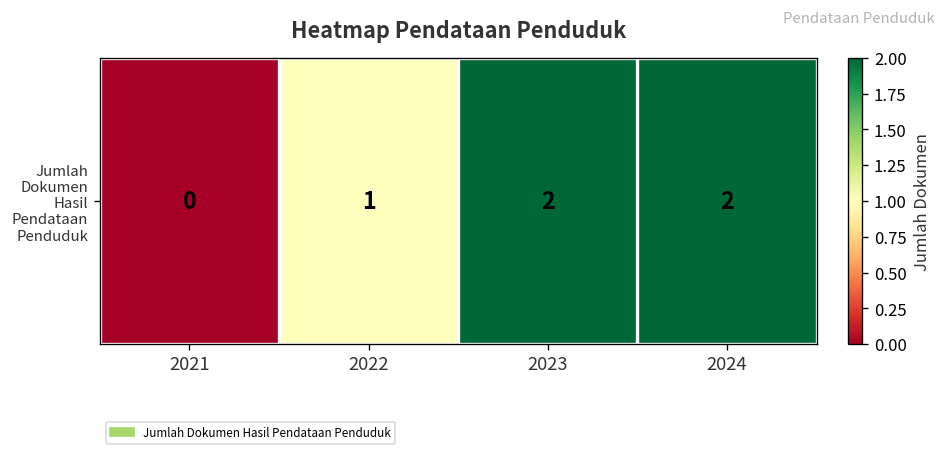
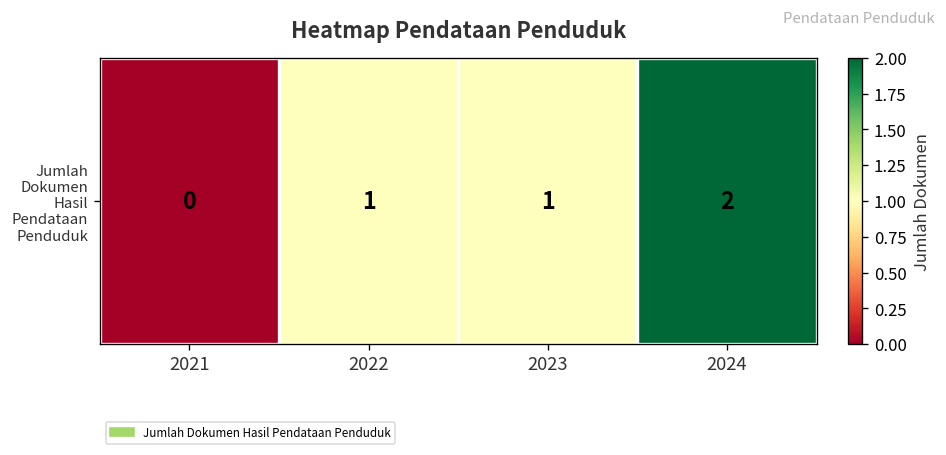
Jumlah Dokumen Hasil Pendataan Penduduk, 2023: 2 -> 1
